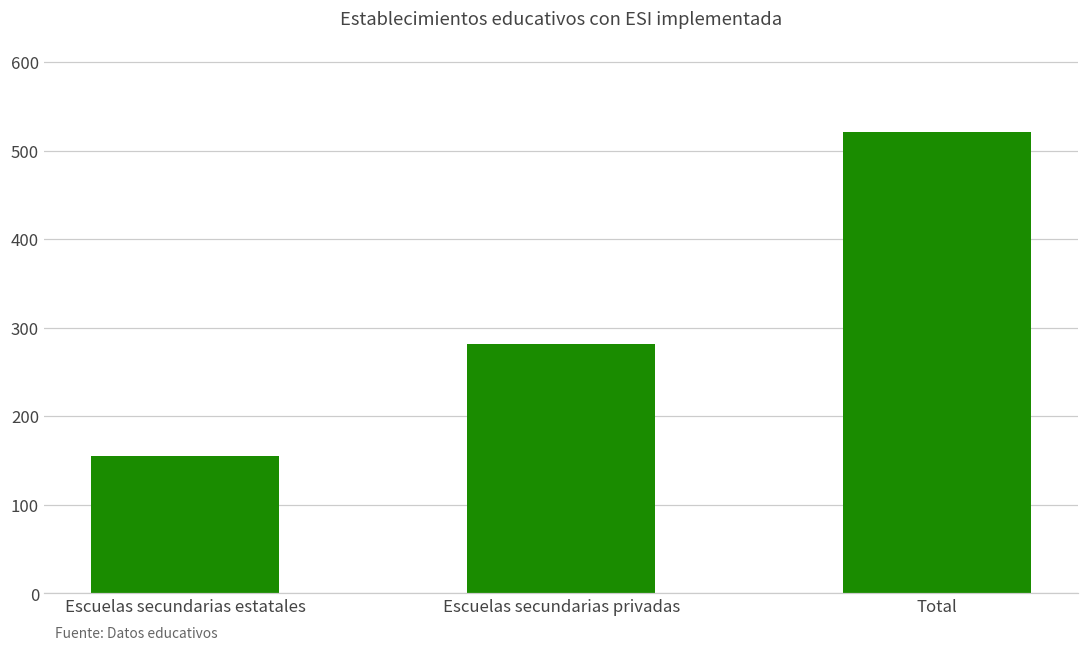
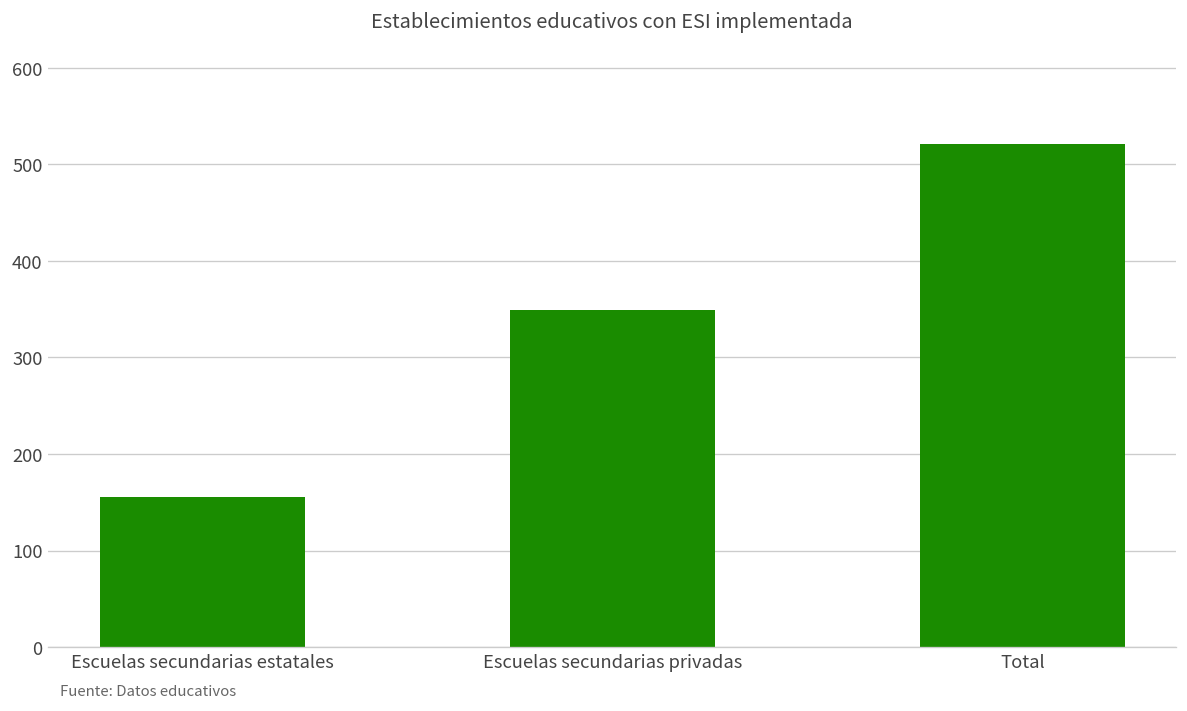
Escuelas secundarias privadas: 280 -> 350
